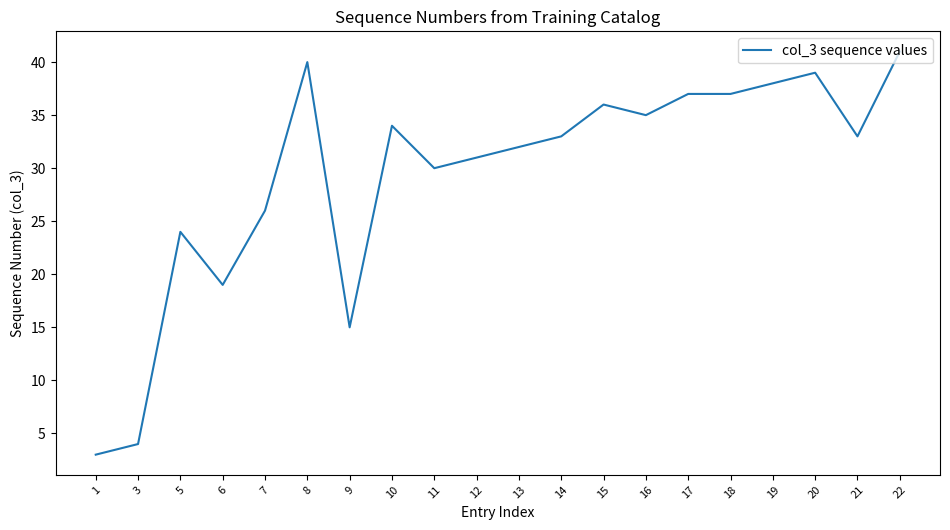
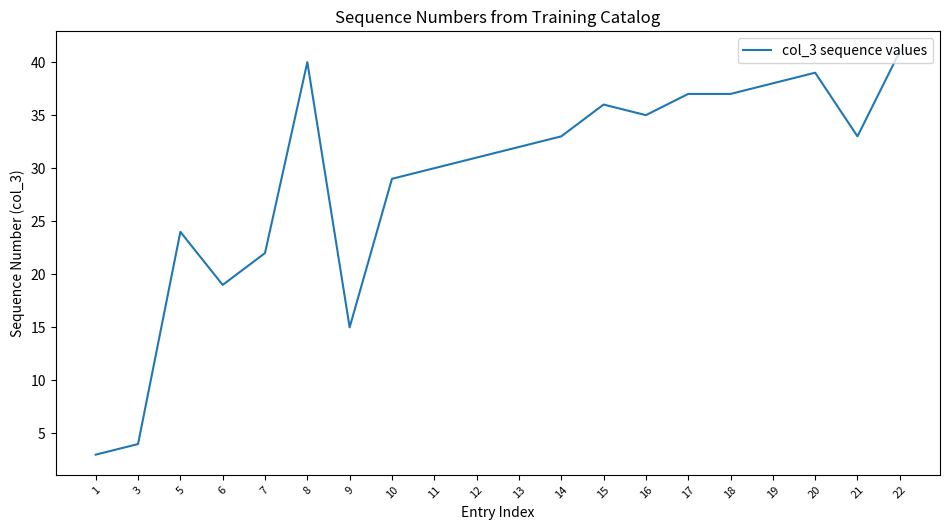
7: 26 -> 22
10: 34 -> 29
